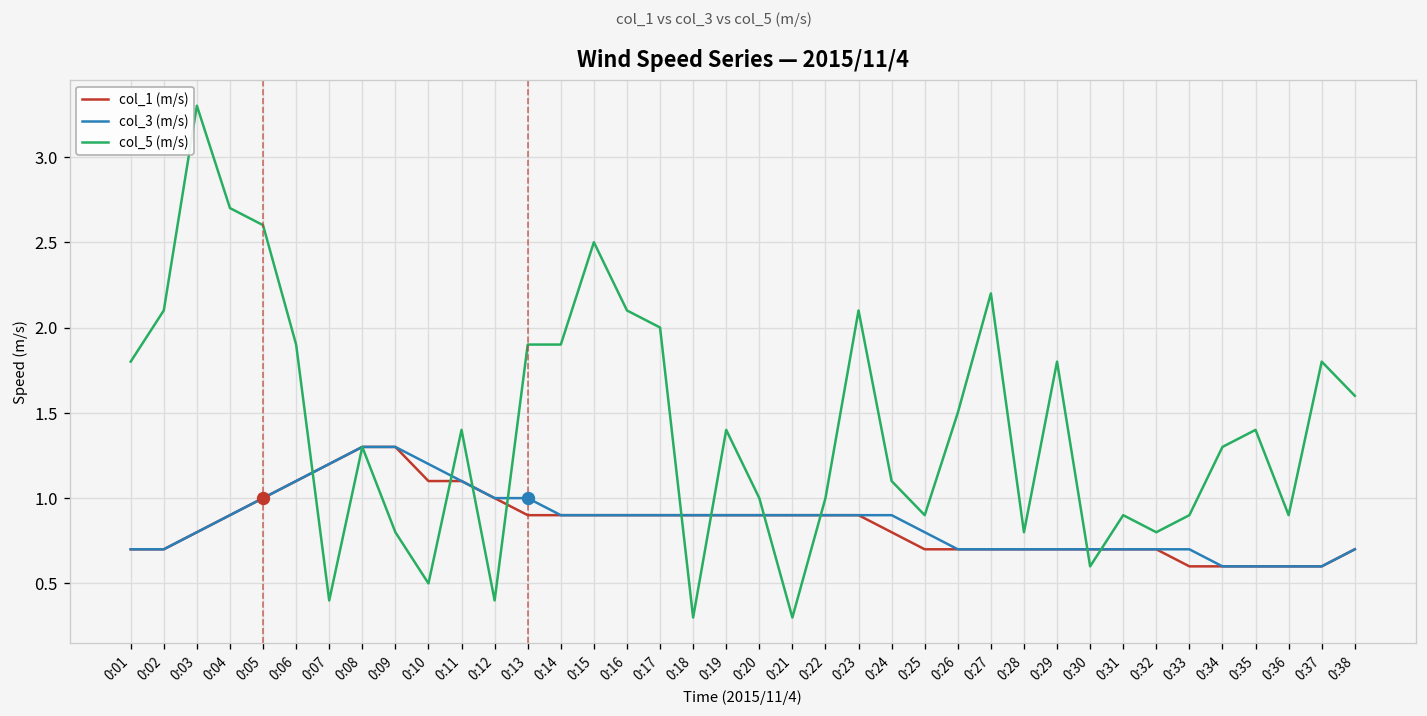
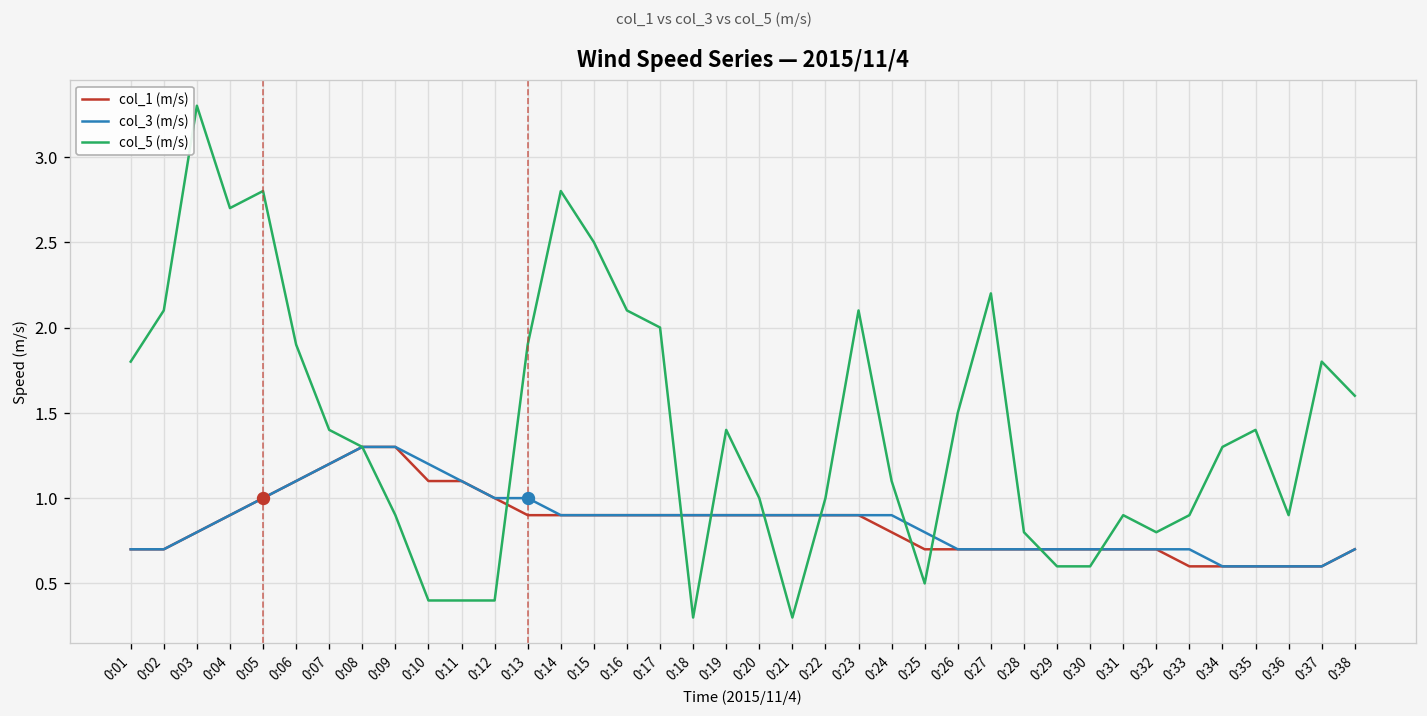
col_5 (m/s), 0:05: 2.6 -> 2.8
col_5 (m/s), 0:07: 0.4 -> 1.4
col_5 (m/s), 0:09: 0.8 -> 0.9
col_5 (m/s), 0:10: 0.5 -> 0.4
col_5 (m/s), 0:11: 1.4 -> 0.4
col_5 (m/s), 0:14: 1.9 -> 2.8
col_5 (m/s), 0:25: 0.9 -> 0.5
col_5 (m/s), 0:29: 1.8 -> 0.6
